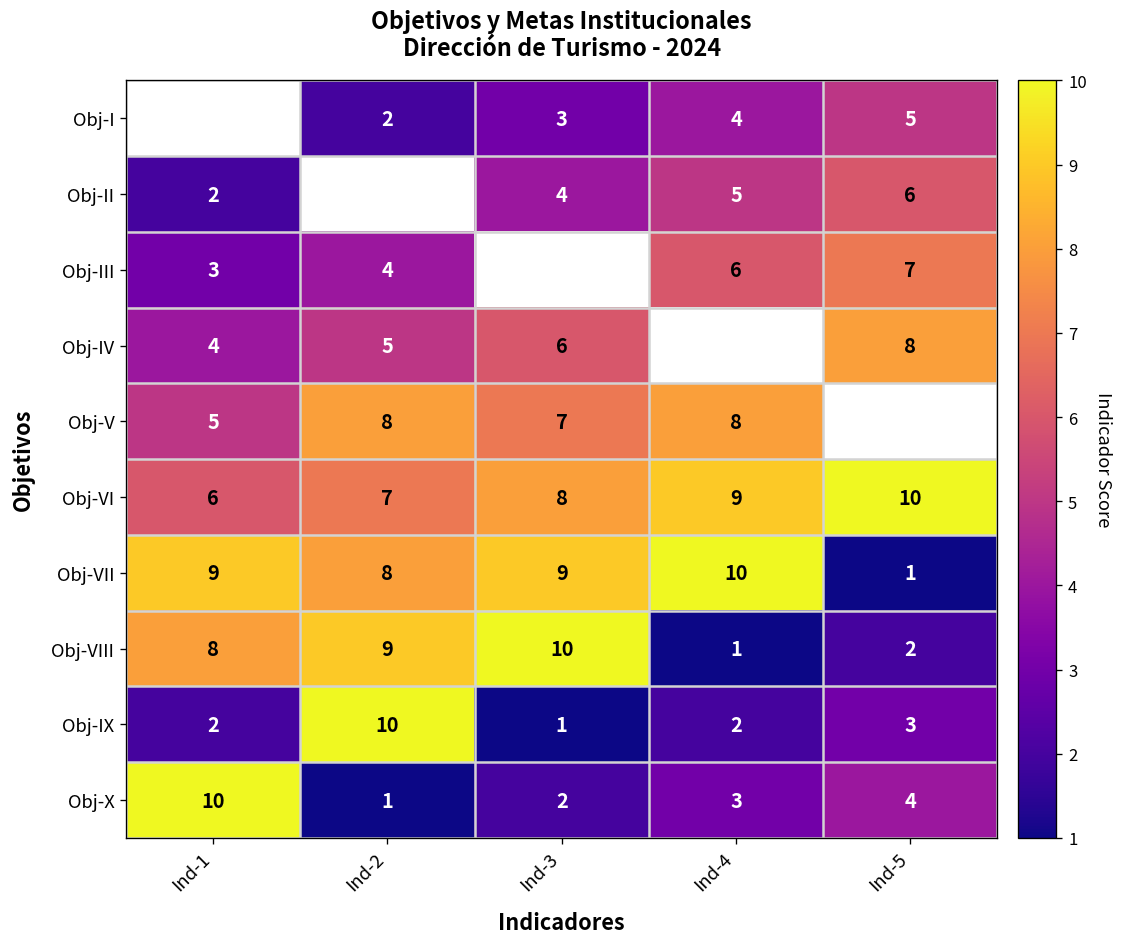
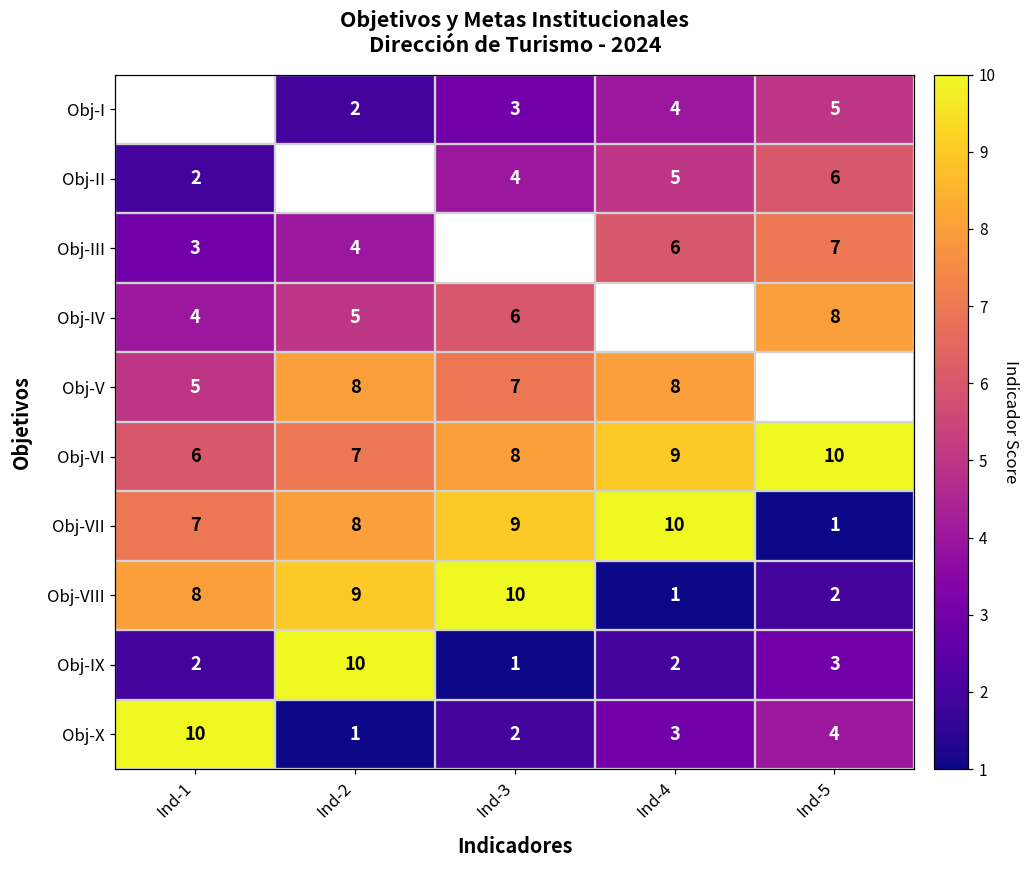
Obj-VII, Ind-1: 9 -> 7
